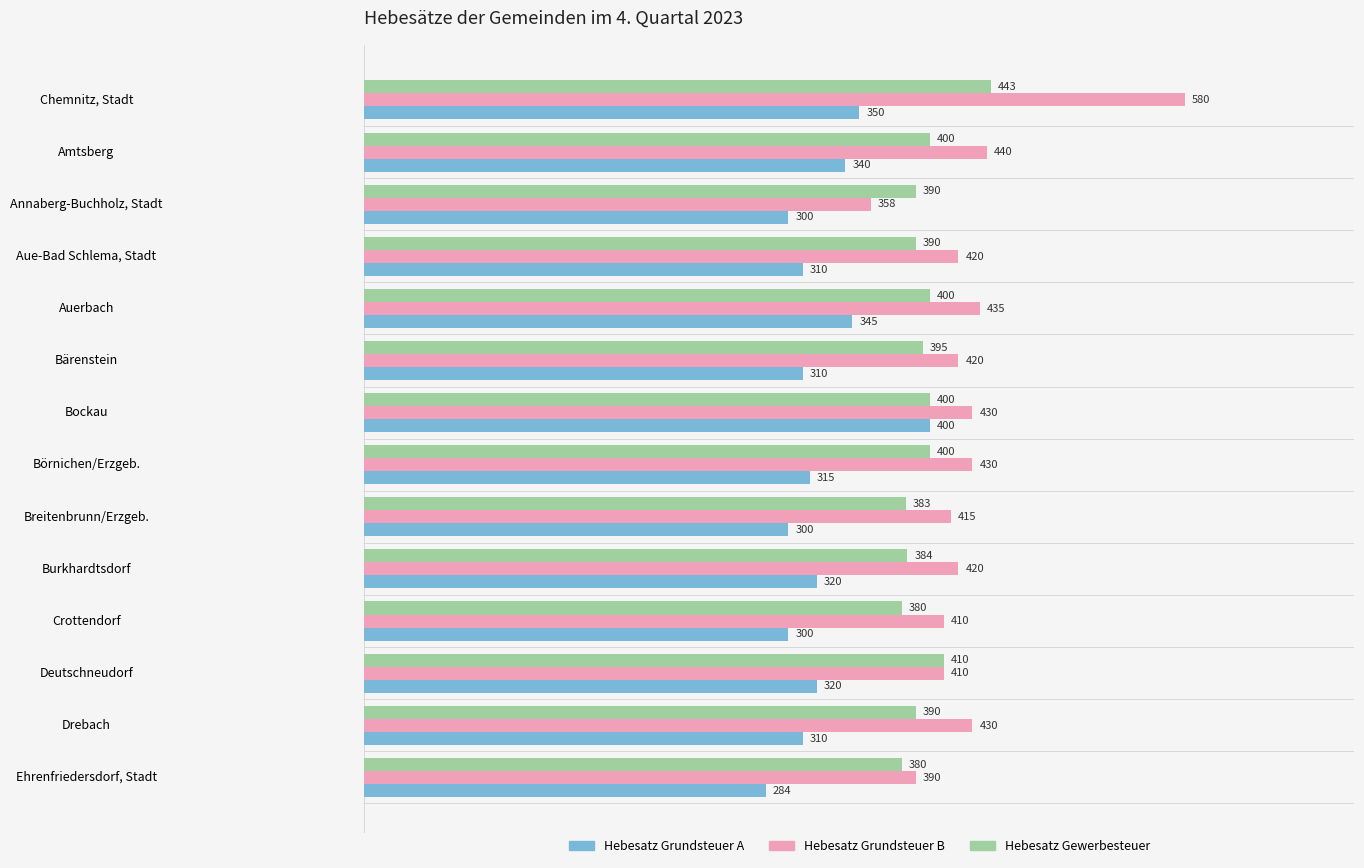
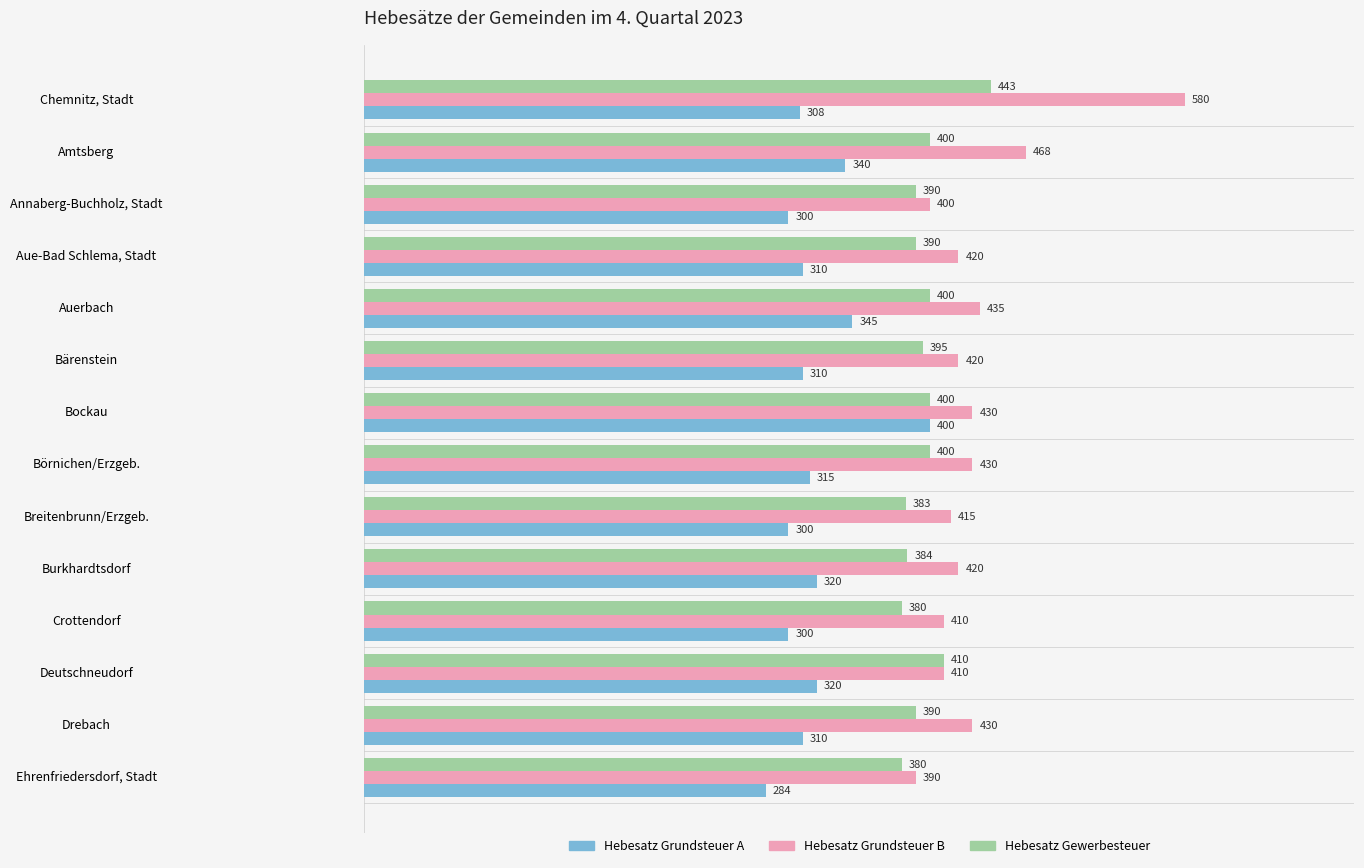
Hebesatz Grundsteuer A, Chemnitz, Stadt: 350 -> 308
Hebesatz Grundsteuer B, Amtsberg: 440 -> 468
Hebesatz Grundsteuer B, Annaberg-Buchholz, Stadt: 358 -> 400
